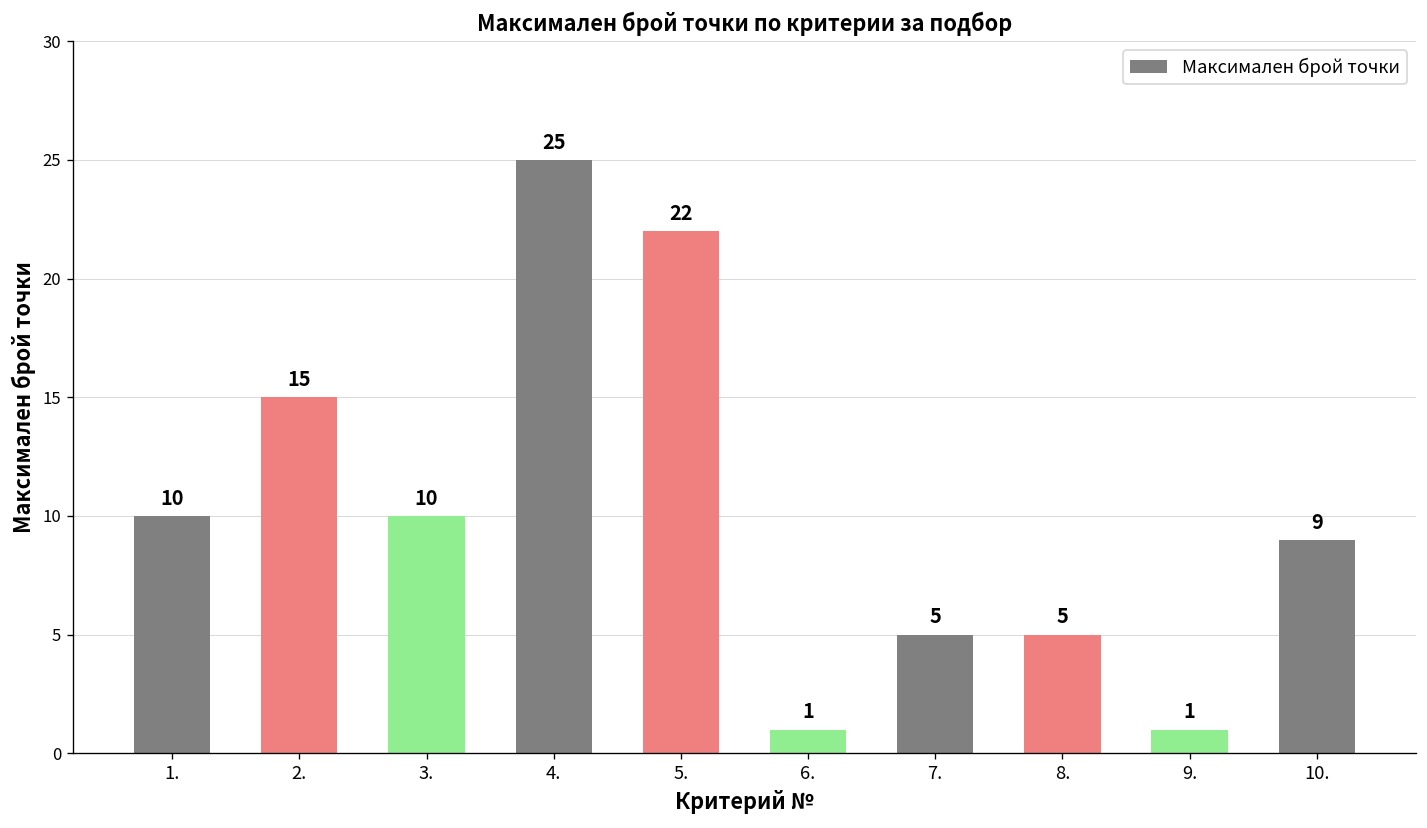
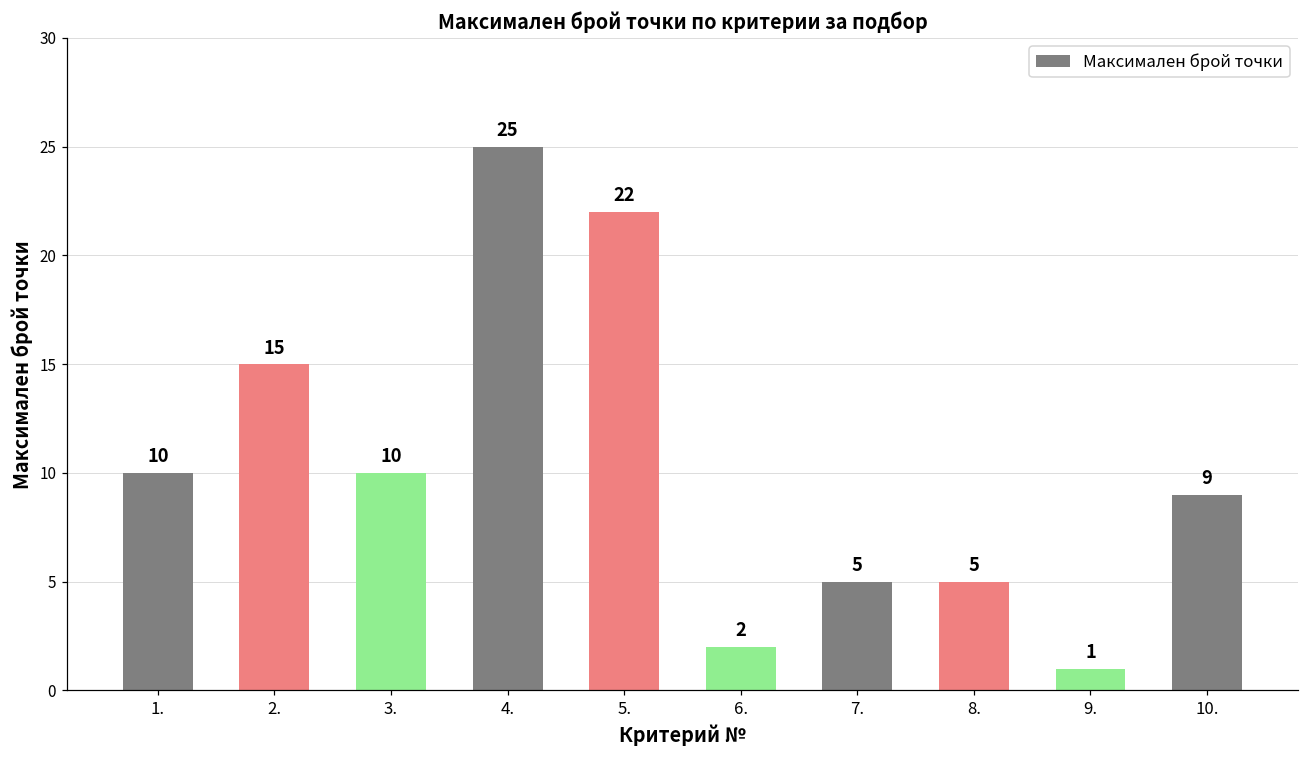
6.: 1 -> 2
